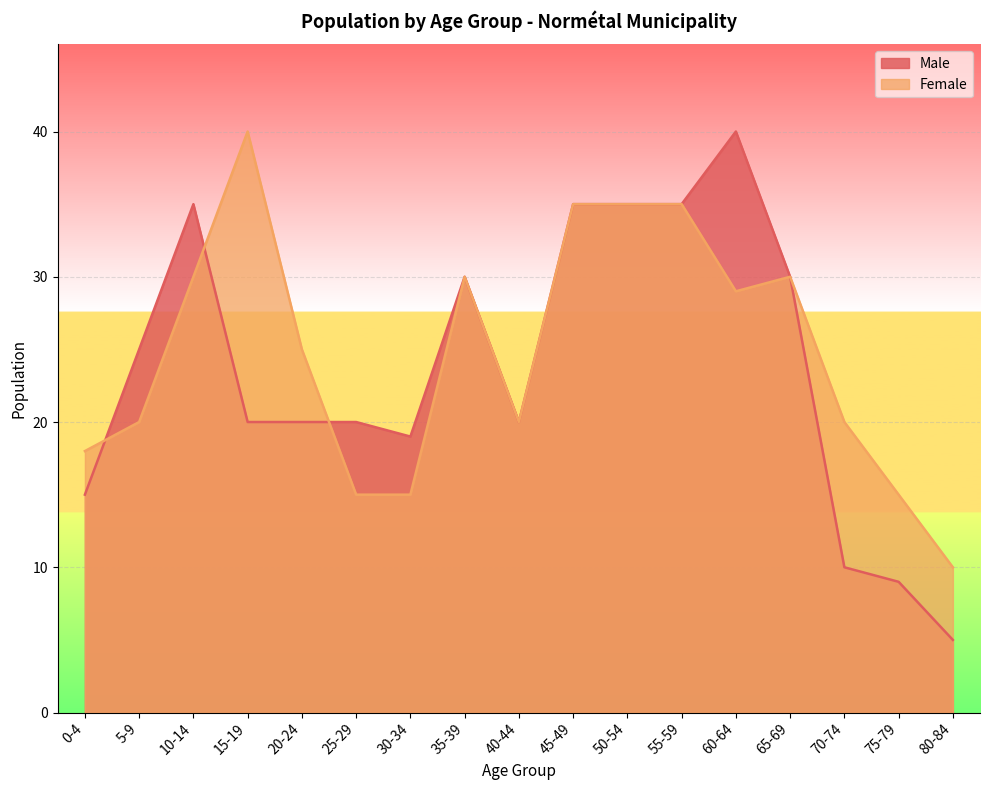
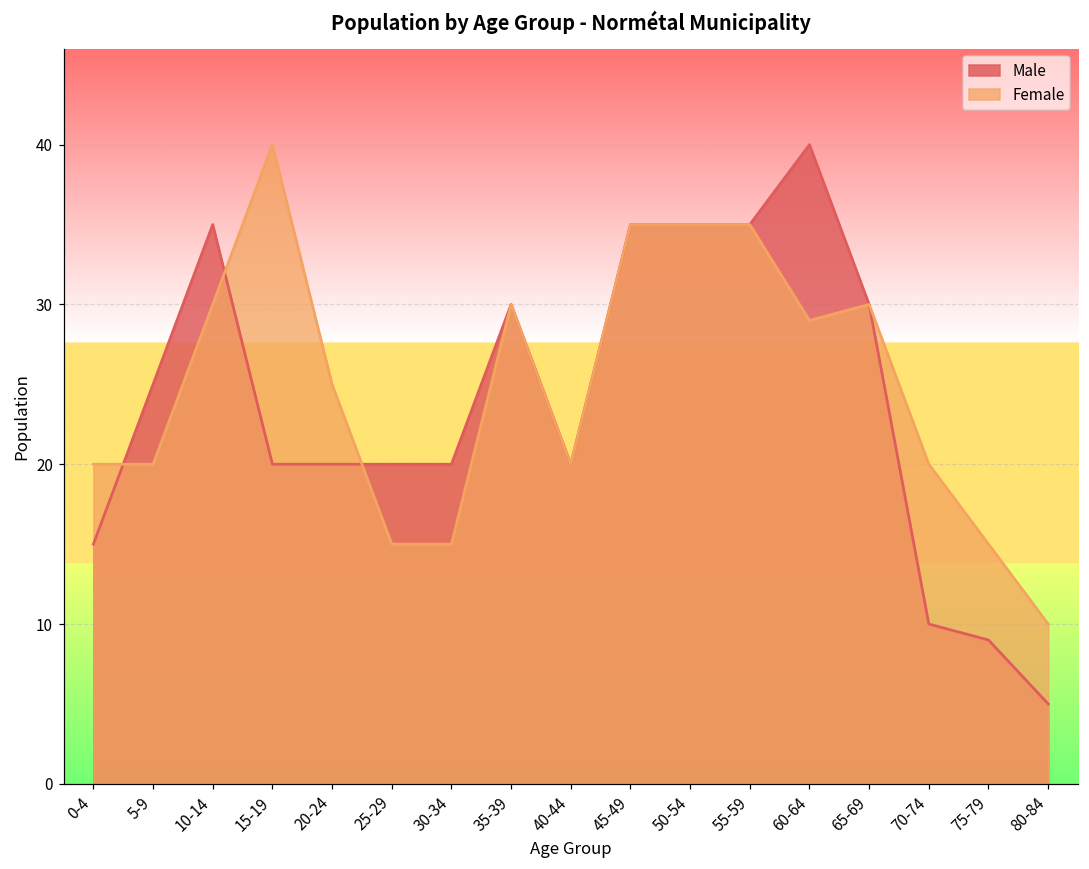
Female, 0-4: 18 -> 20
Male, 30-34: 19 -> 20
